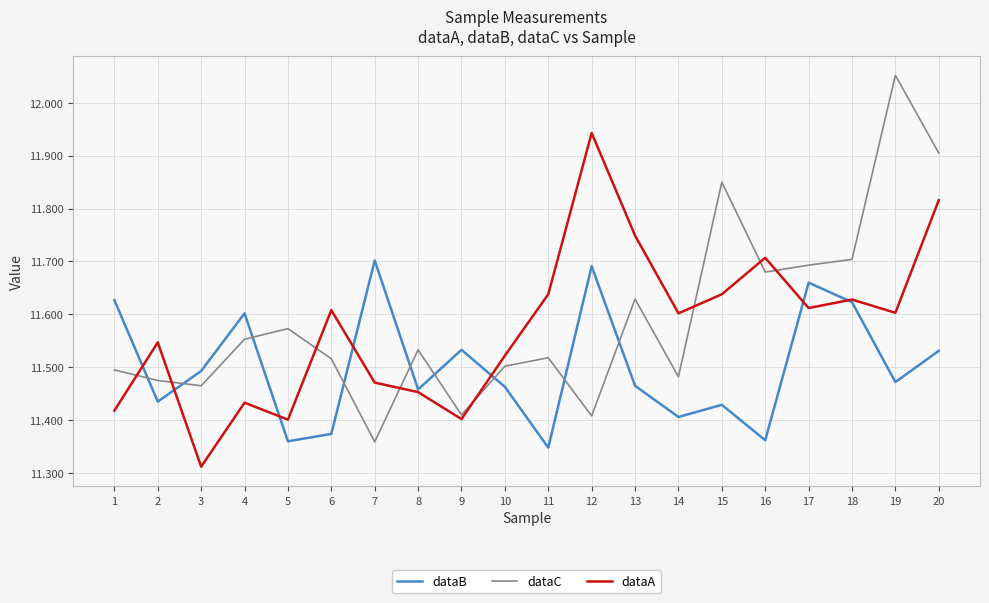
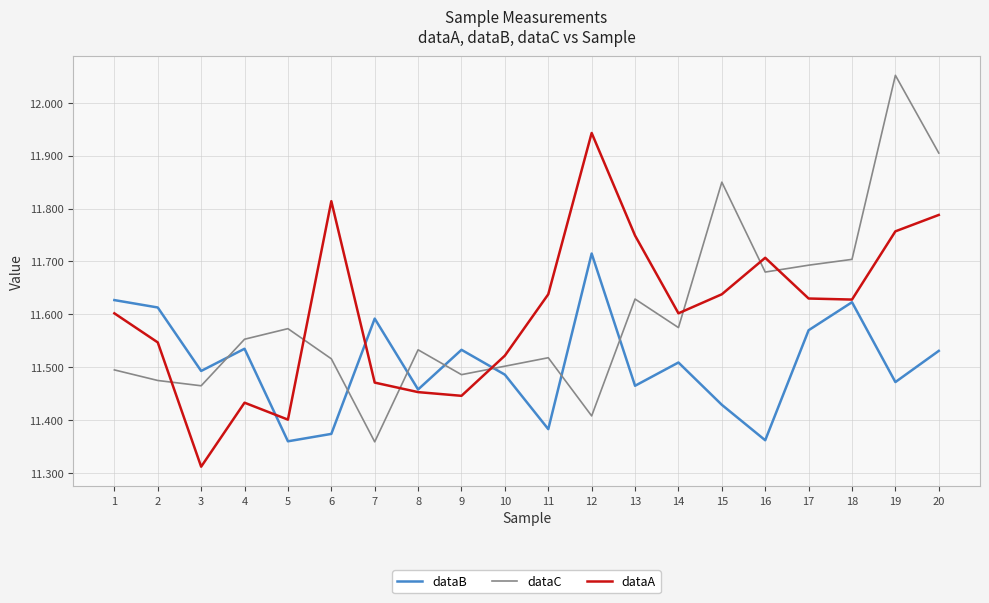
dataA, 1: 11.42 -> 11.60
dataB, 2: 11.44 -> 11.61
dataB, 4: 11.60 -> 11.54
dataA, 6: 11.61 -> 11.81
dataB, 7: 11.70 -> 11.59
dataC, 9: 11.41 -> 11.49
dataA, 9: 11.40 -> 11.45
dataB, 10: 11.46 -> 11.49
dataB, 11: 11.35 -> 11.38
dataB, 12: 11.69 -> 11.72
dataB, 14: 11.41 -> 11.51
dataC, 14: 11.48 -> 11.58
dataB, 17: 11.66 -> 11.57
dataA, 17: 11.61 -> 11.63
dataA, 19: 11.60 -> 11.76
dataA, 20: 11.82 -> 11.79
